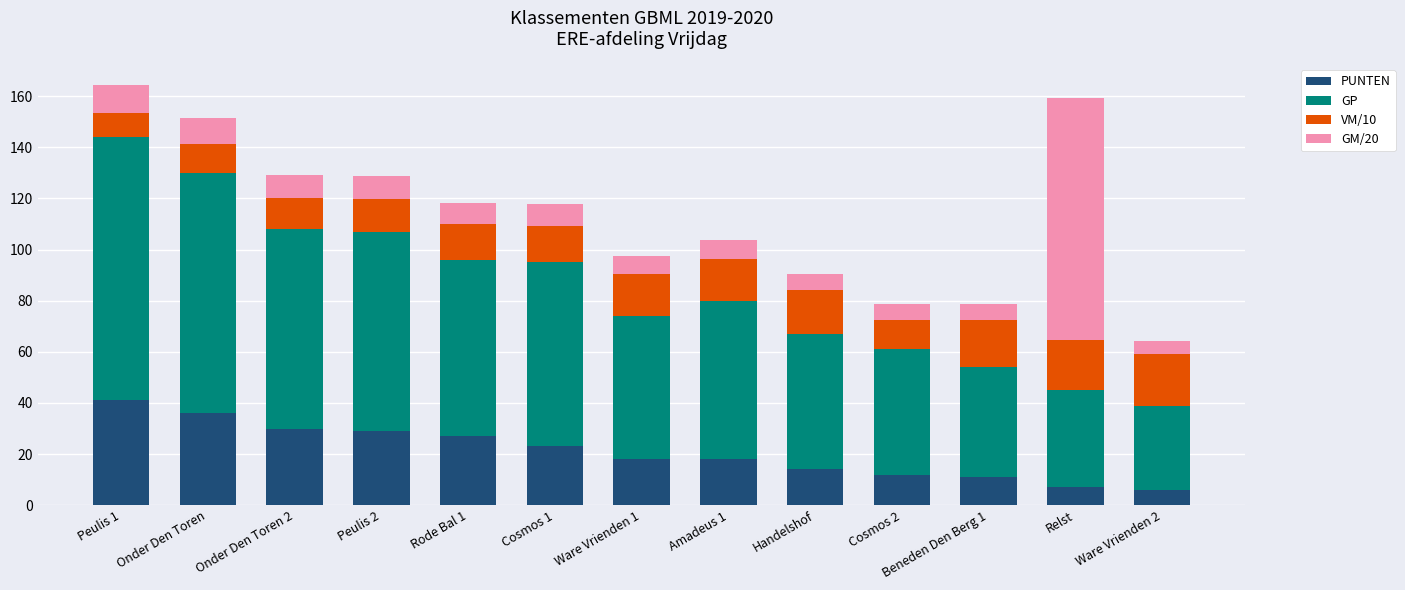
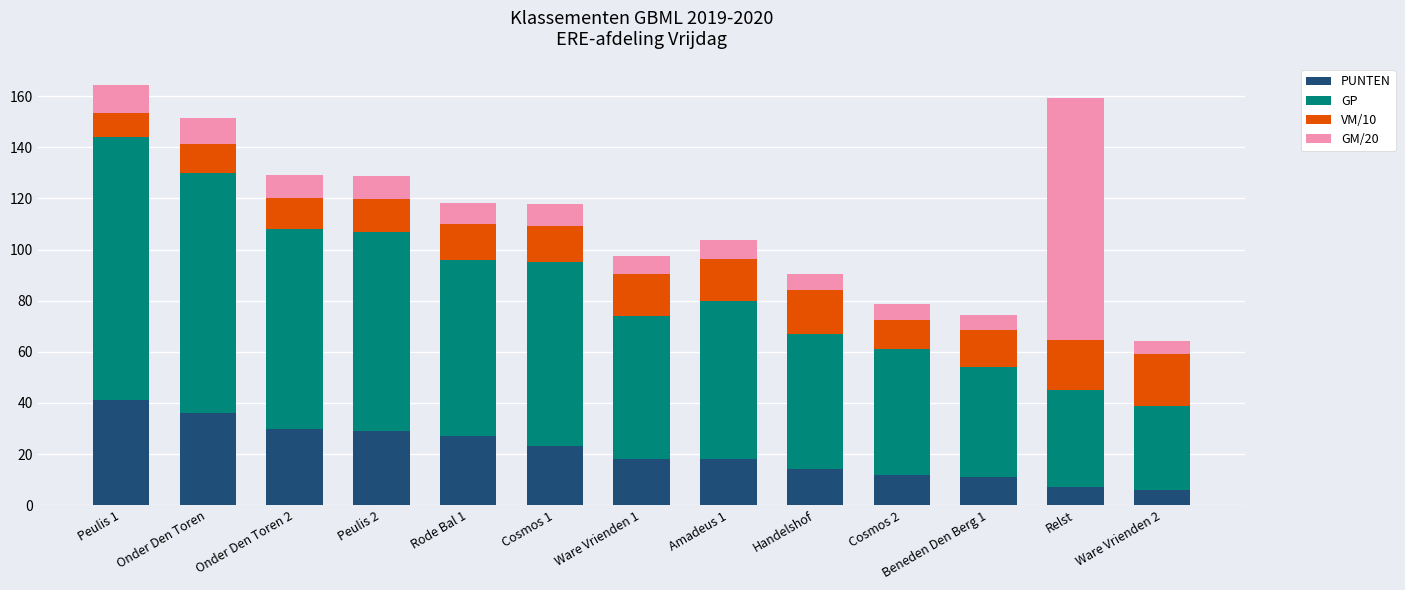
VM/10, Beneden Den Berg 1: 19 -> 14
